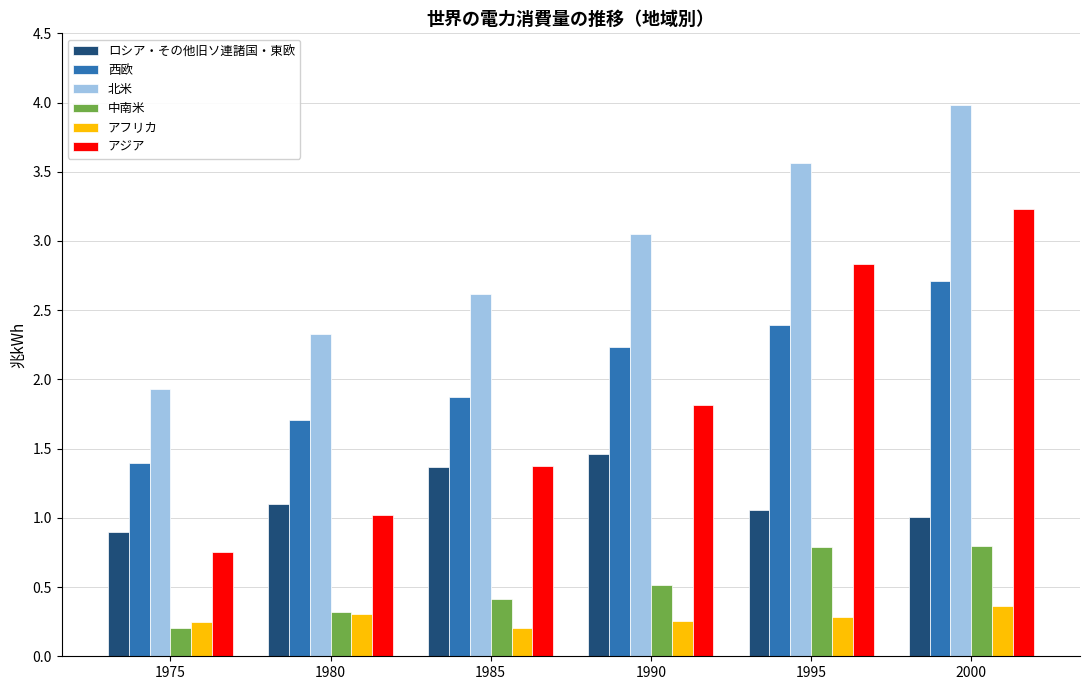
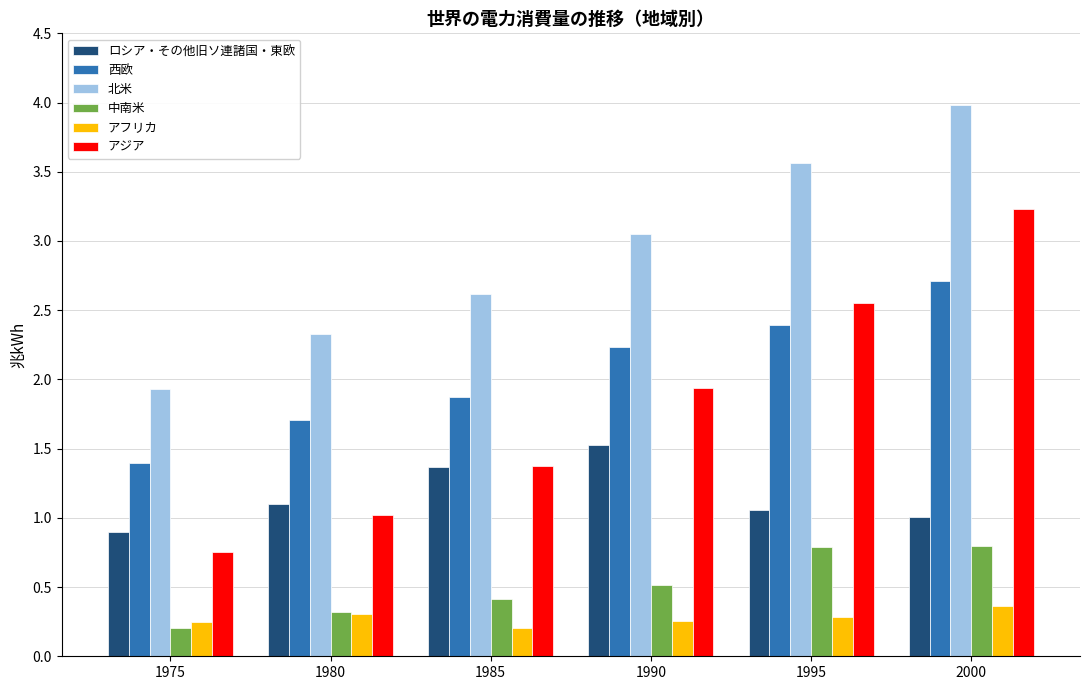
ロシア・その他旧ソ連諸国・東欧, 1990: 1.46 -> 1.53
アジア, 1990: 1.82 -> 1.94
アジア, 1995: 2.83 -> 2.55
